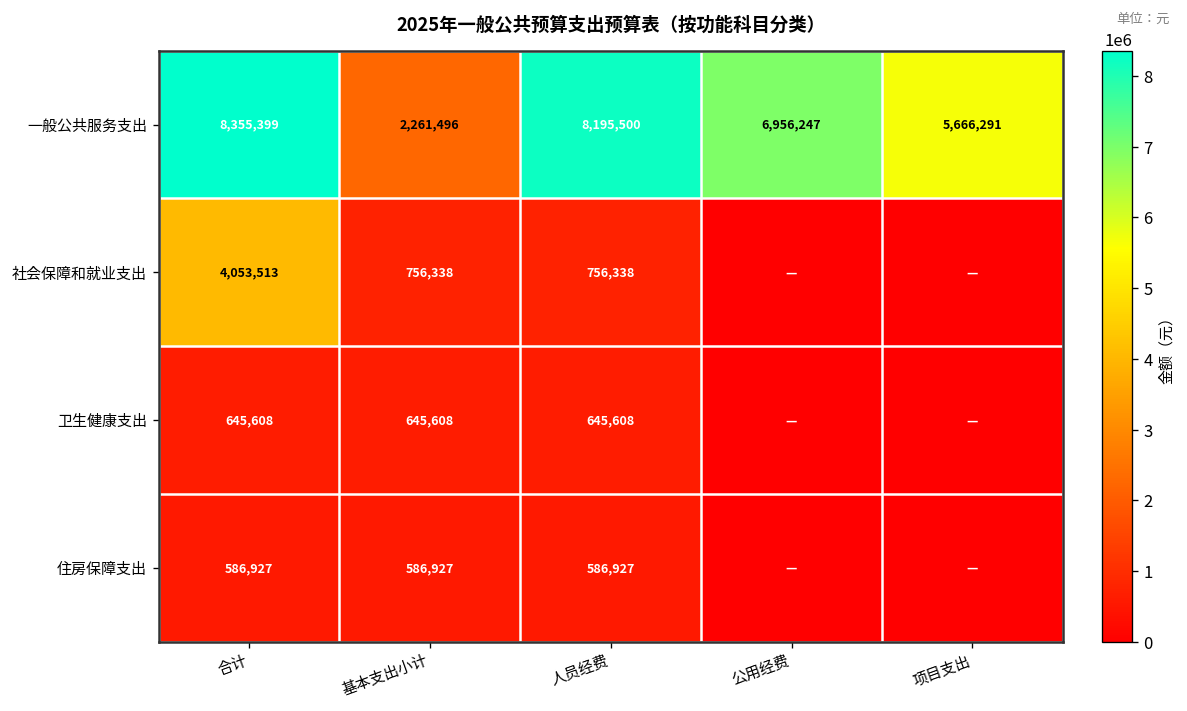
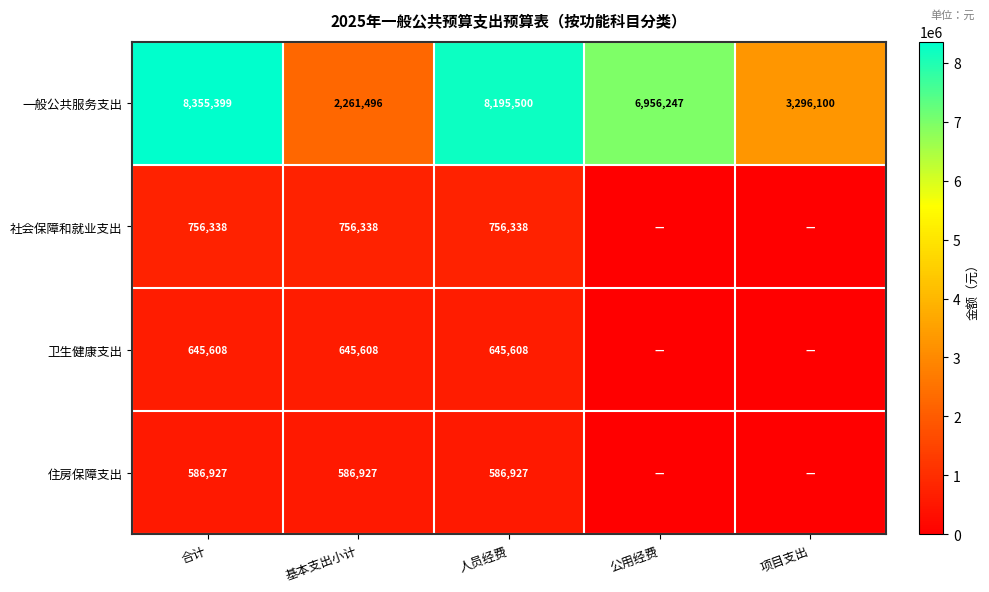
一般公共服务支出, 项目支出: 5,666,291 -> 3,296,100
社会保障和就业支出, 合计: 4,053,513 -> 756,338
